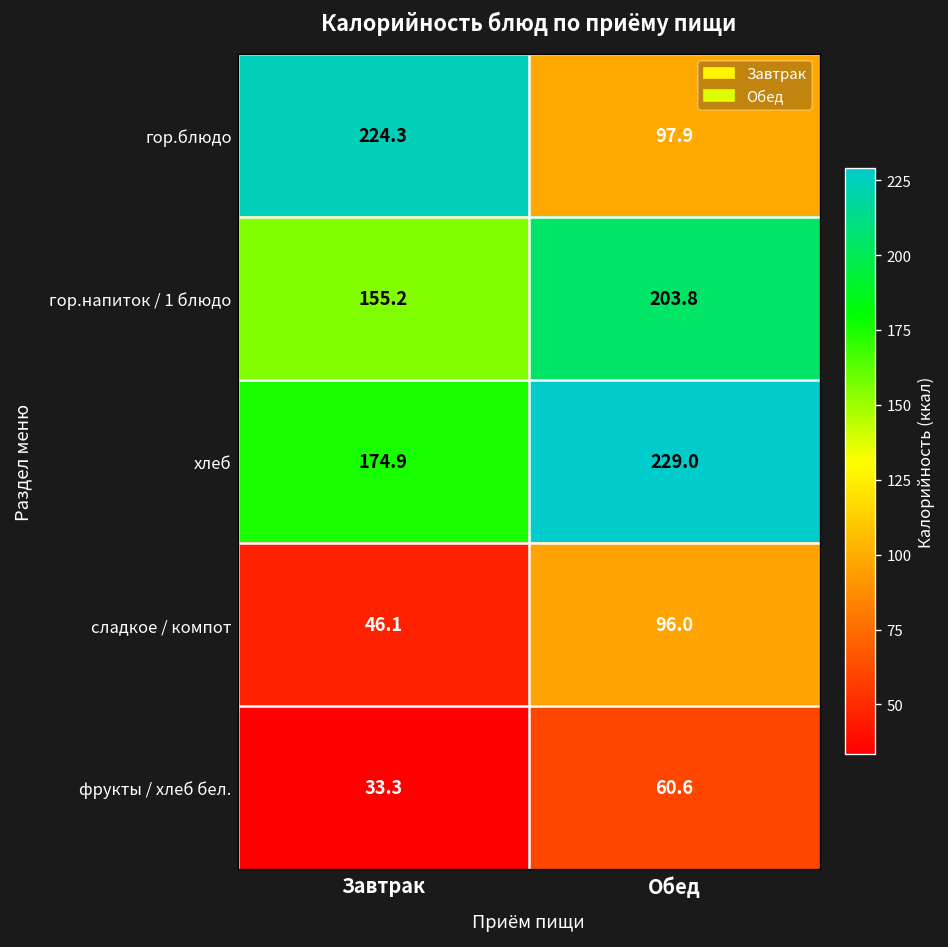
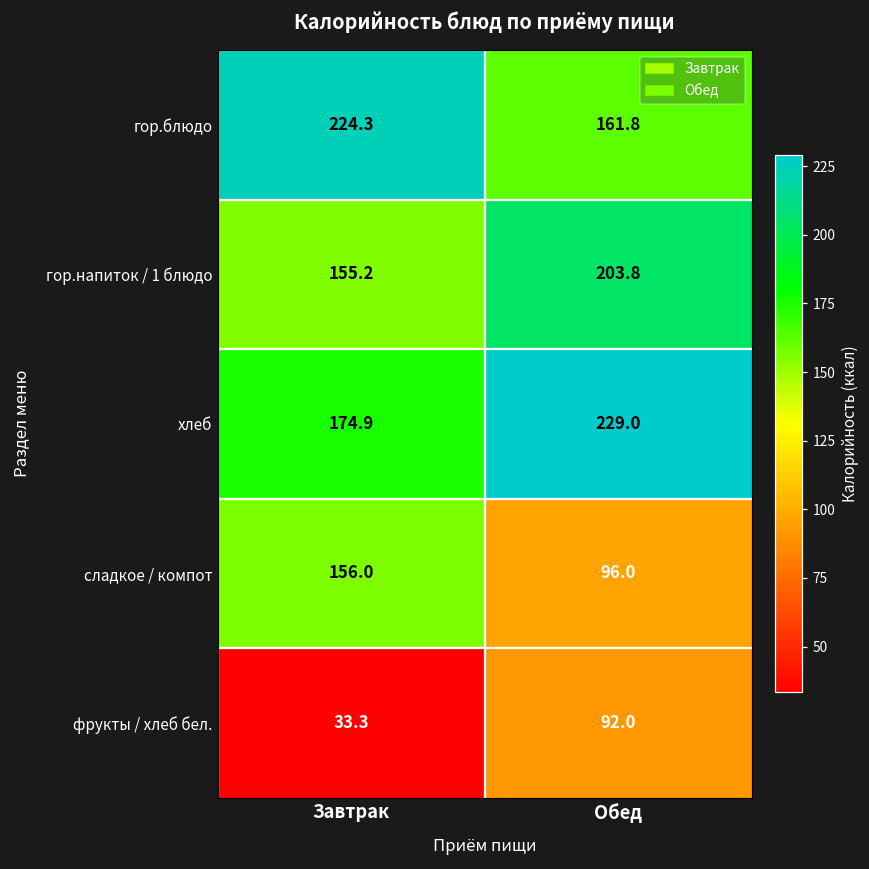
гор.блюдо, Обед: 97.9 -> 161.8
сладкое / компот, Завтрак: 46.1 -> 156.0
фрукты / хлеб бел., Обед: 60.6 -> 92.0
